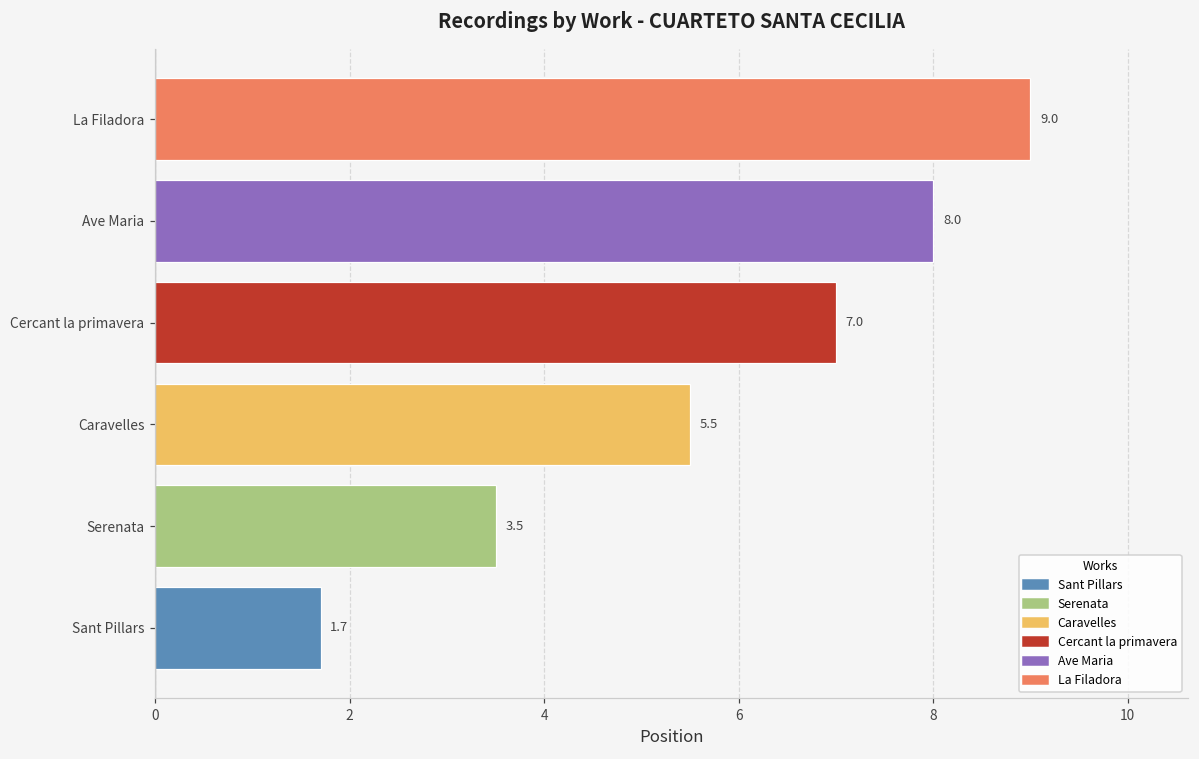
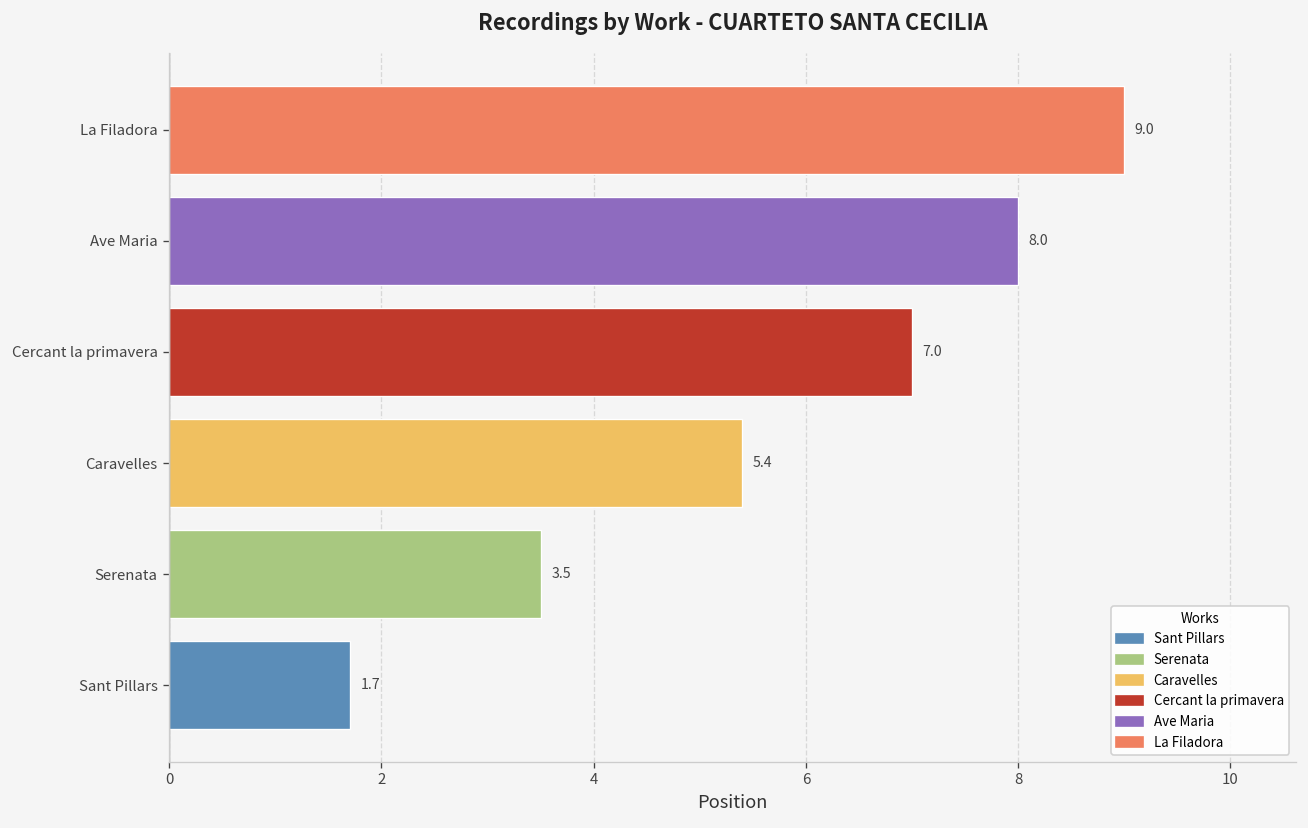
Caravelles: 5.5 -> 5.4
